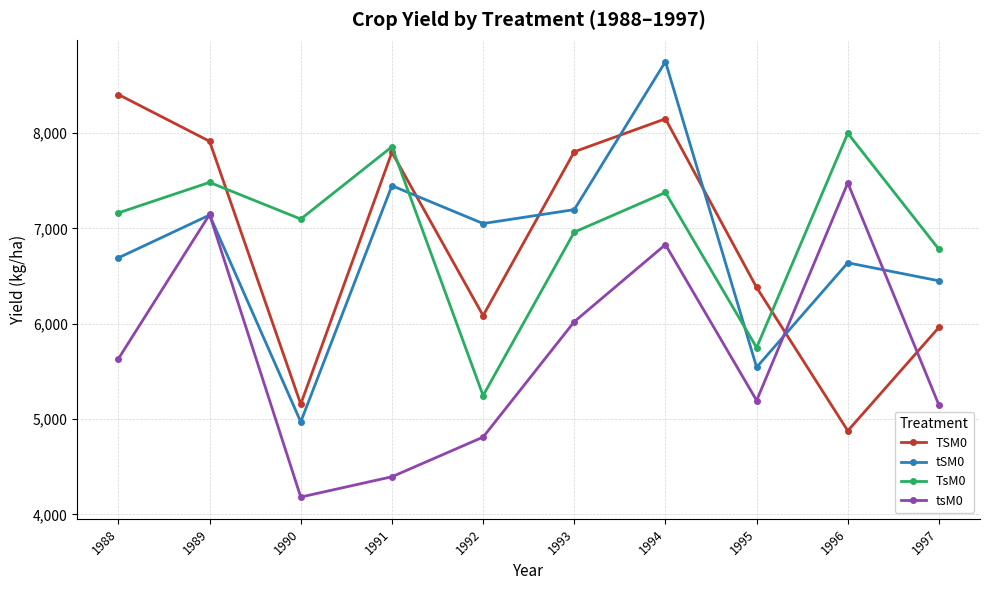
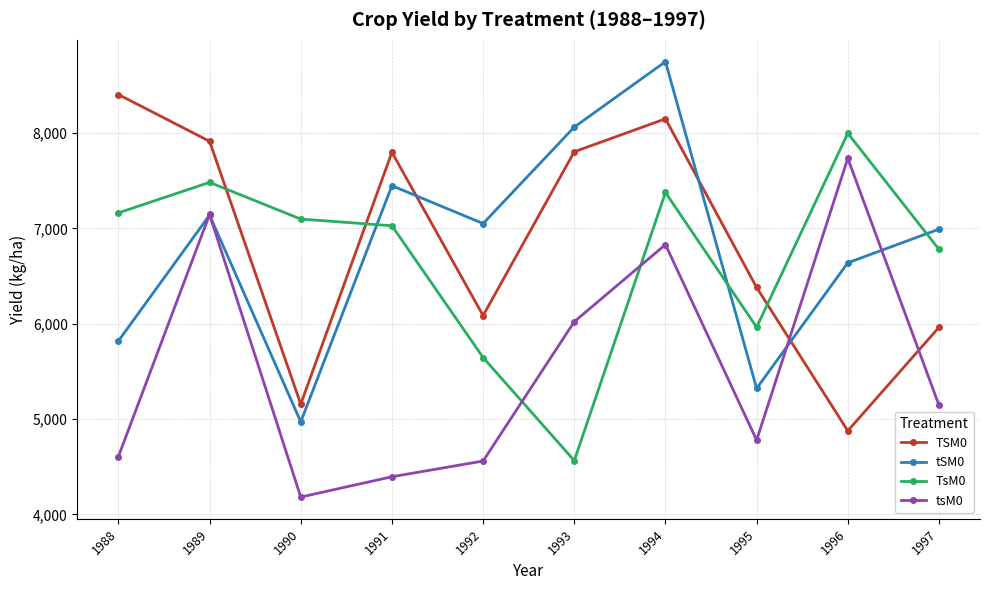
tSM0, 1988: 6,700 -> 5,800
tsM0, 1988: 5,600 -> 4,600
TsM0, 1991: 7,900 -> 7,000
TsM0, 1992: 5,200 -> 5,600
tsM0, 1992: 4,800 -> 4,600
tSM0, 1993: 7,200 -> 8,100
TsM0, 1993: 7,000 -> 4,600
tSM0, 1995: 5,500 -> 5,300
TsM0, 1995: 5,700 -> 6,000
tsM0, 1995: 5,200 -> 4,800
tsM0, 1996: 7,500 -> 7,700
tSM0, 1997: 6,500 -> 7,000
